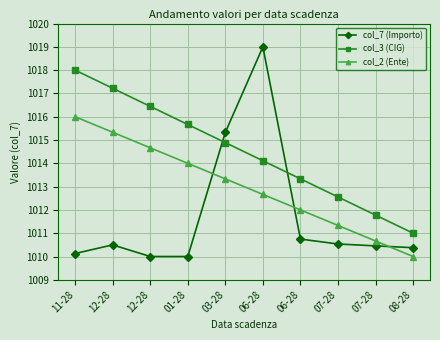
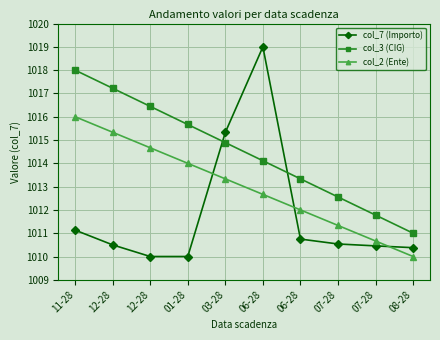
col_7 (Importo), 11-28: 1010.1 -> 1011.1
